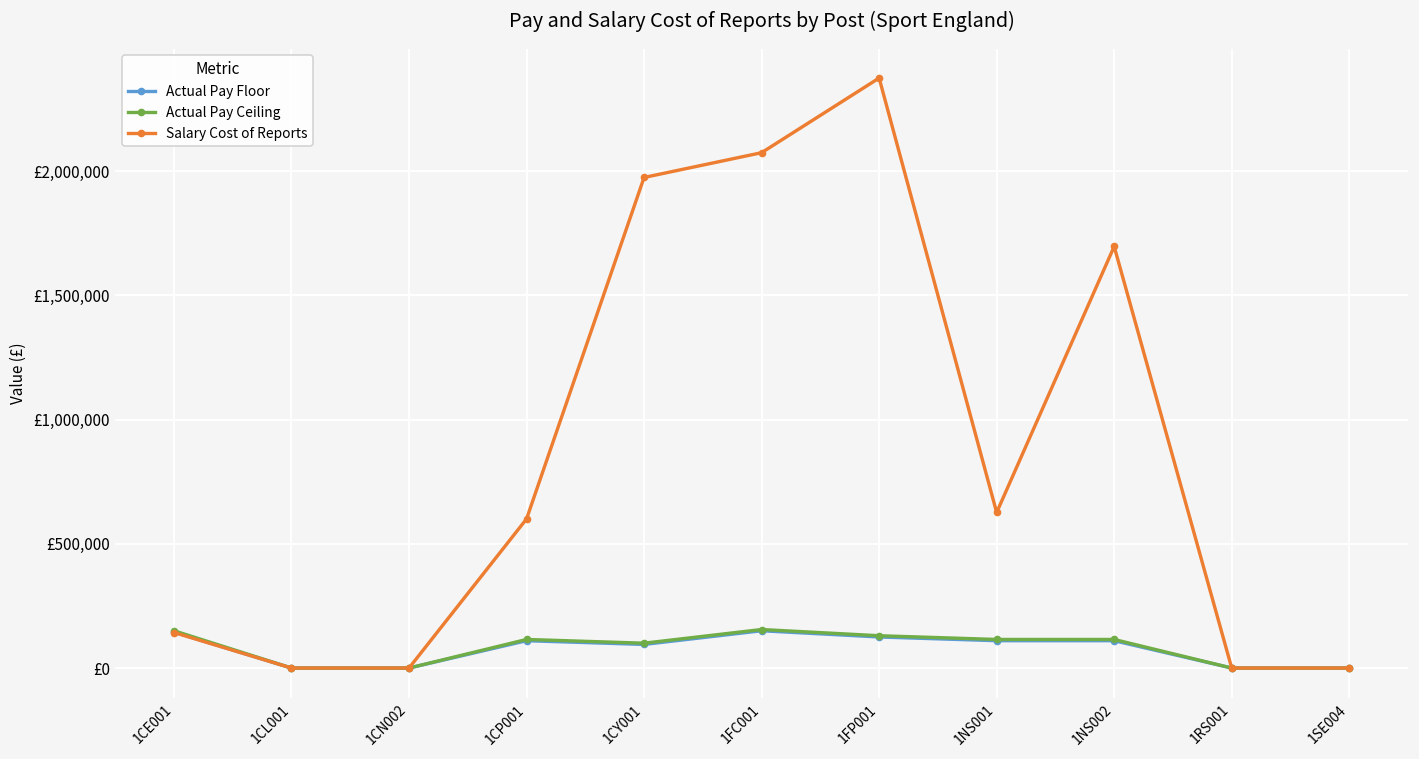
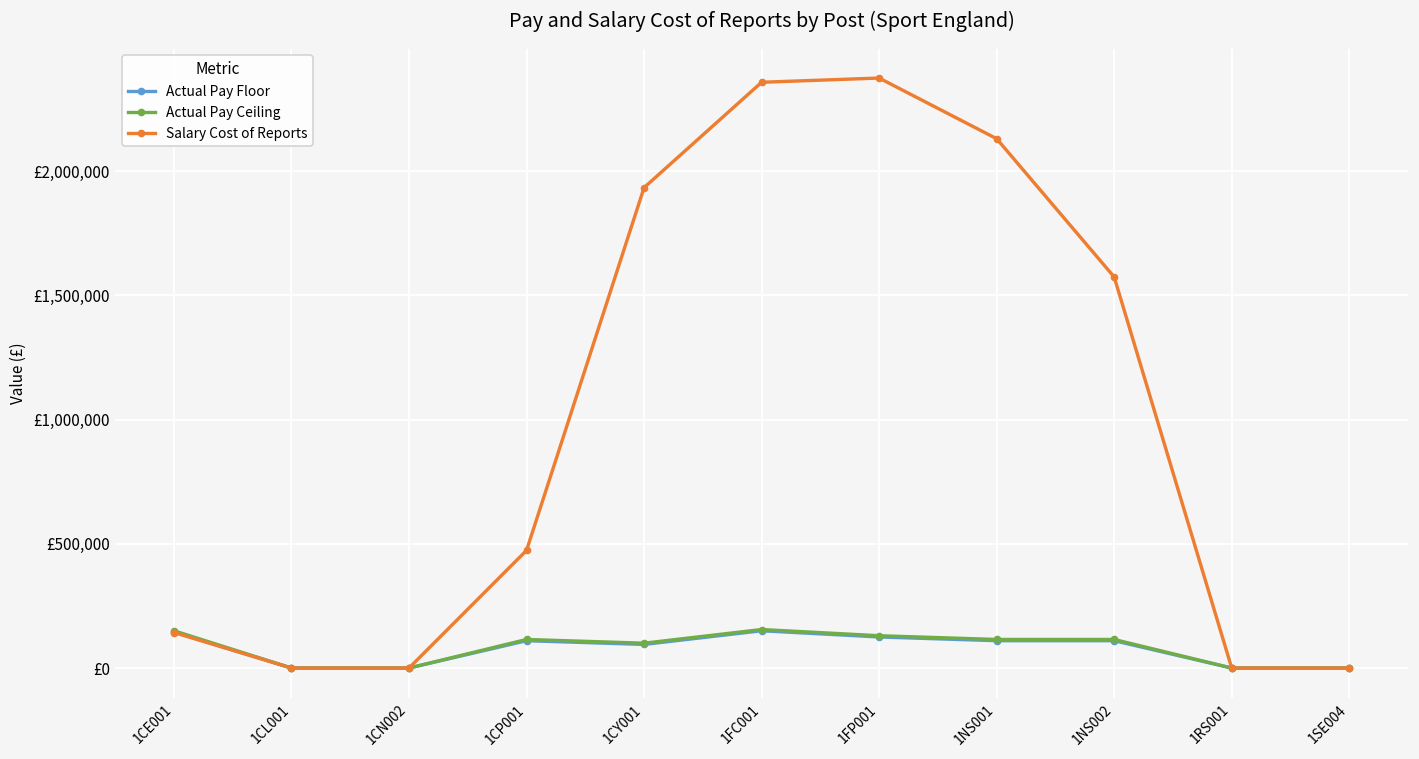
Salary Cost of Reports, 1CP001: £600,000 -> £470,000
Salary Cost of Reports, 1CY001: £1,970,000 -> £1,930,000
Salary Cost of Reports, 1FC001: £2,070,000 -> £2,360,000
Salary Cost of Reports, 1NS001: £630,000 -> £2,130,000
Salary Cost of Reports, 1NS002: £1,700,000 -> £1,570,000
